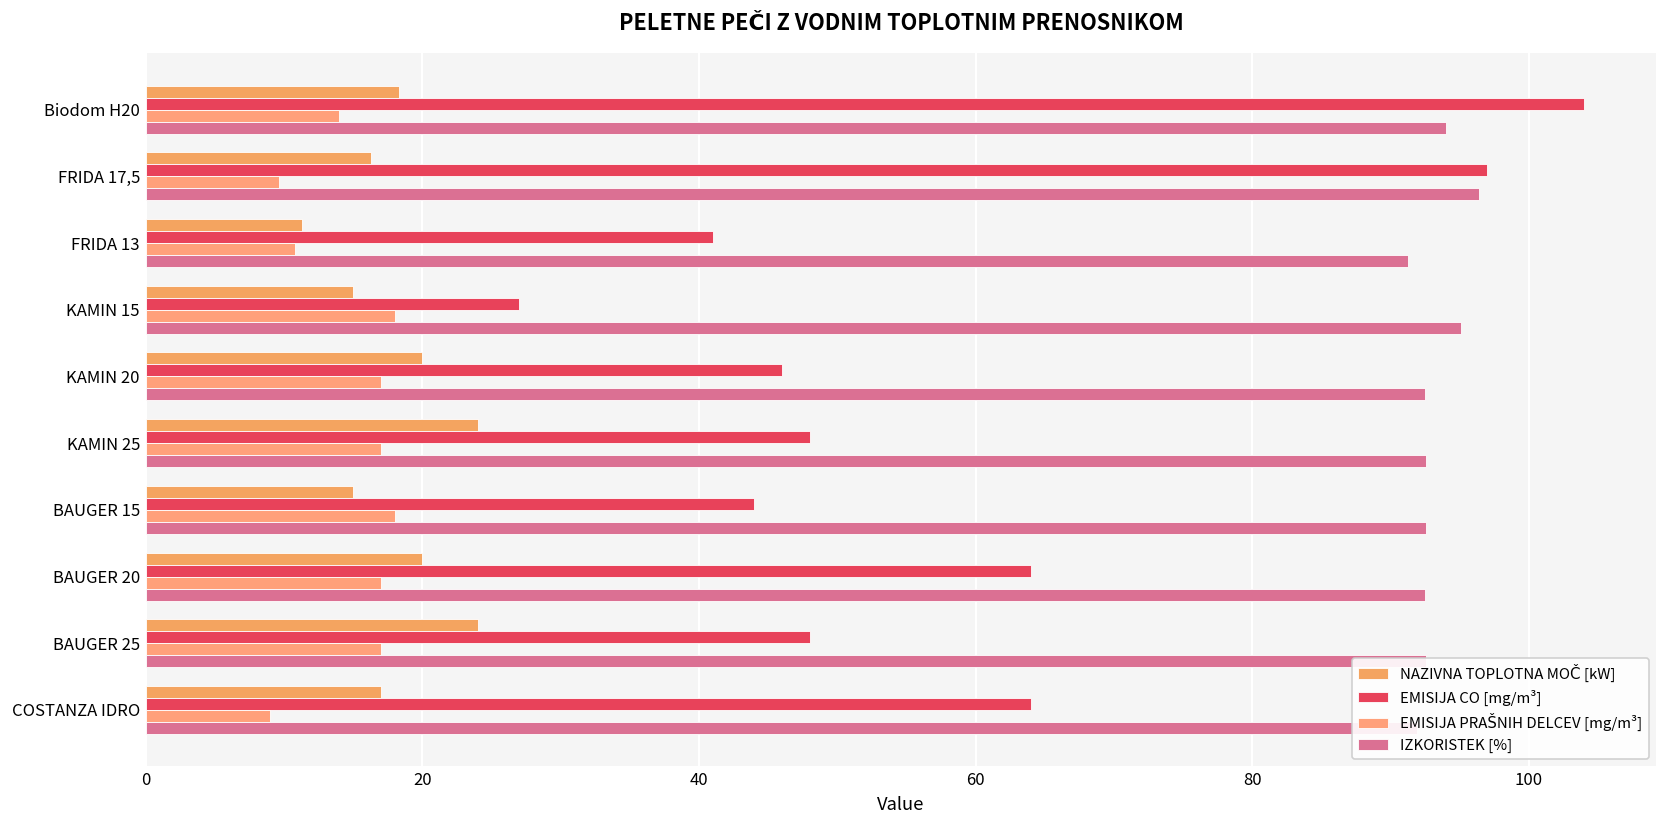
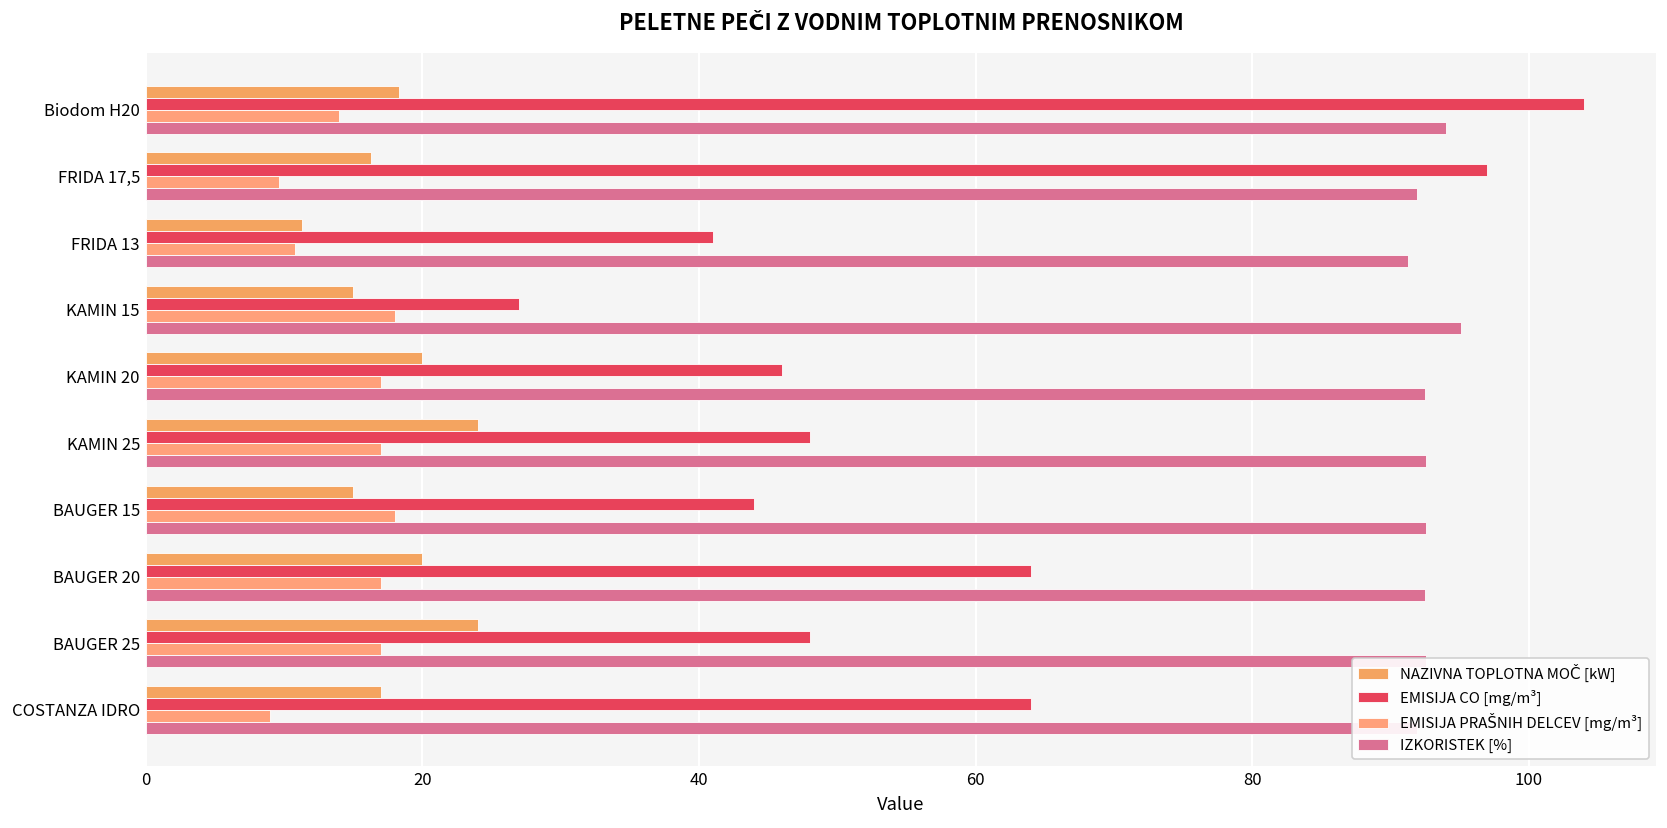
IZKORISTEK [%], FRIDA 17,5: 96.4 -> 91.9
